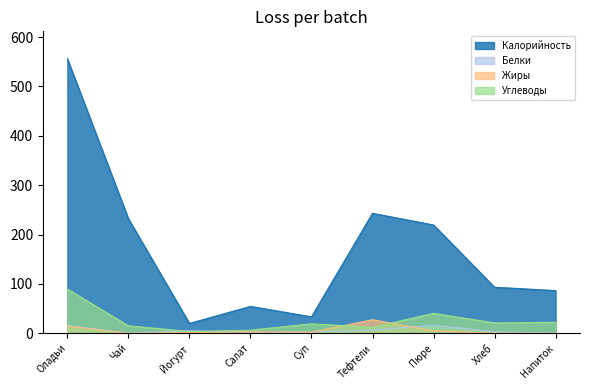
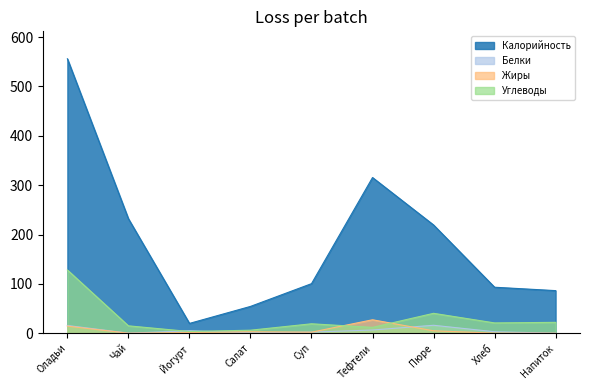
Углеводы, Оладьи: 90 -> 130
Калорийность, Суп: 30 -> 100
Калорийность, Тефтели: 240 -> 320
